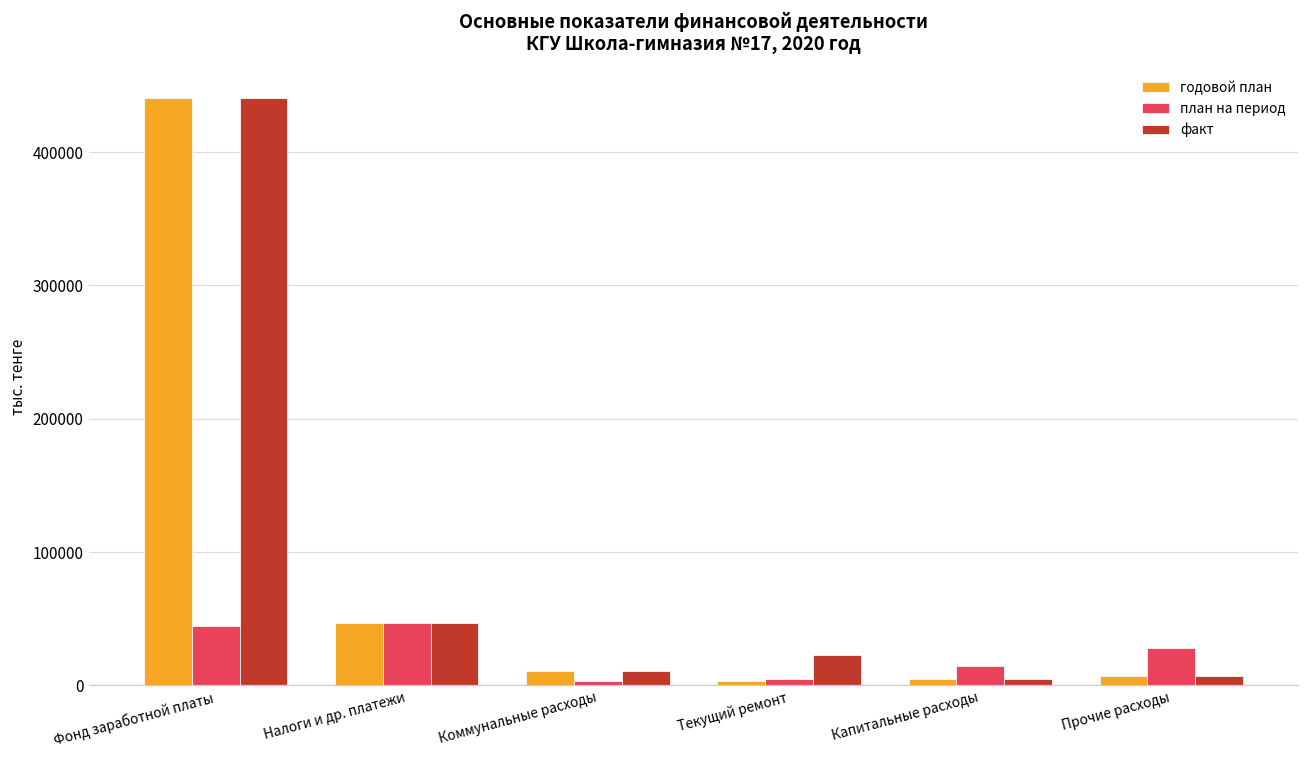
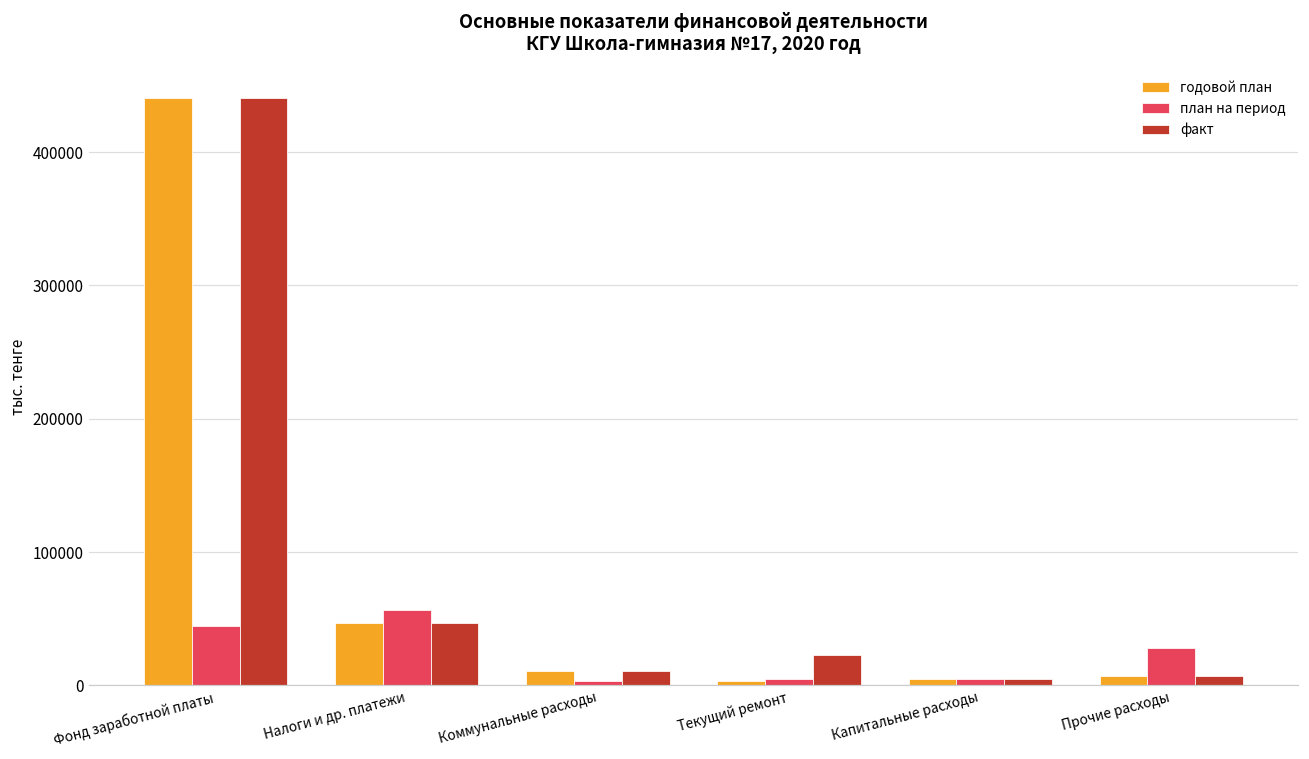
план на период, Налоги и др. платежи: 47000 -> 57000
план на период, Капитальные расходы: 15000 -> 5000
